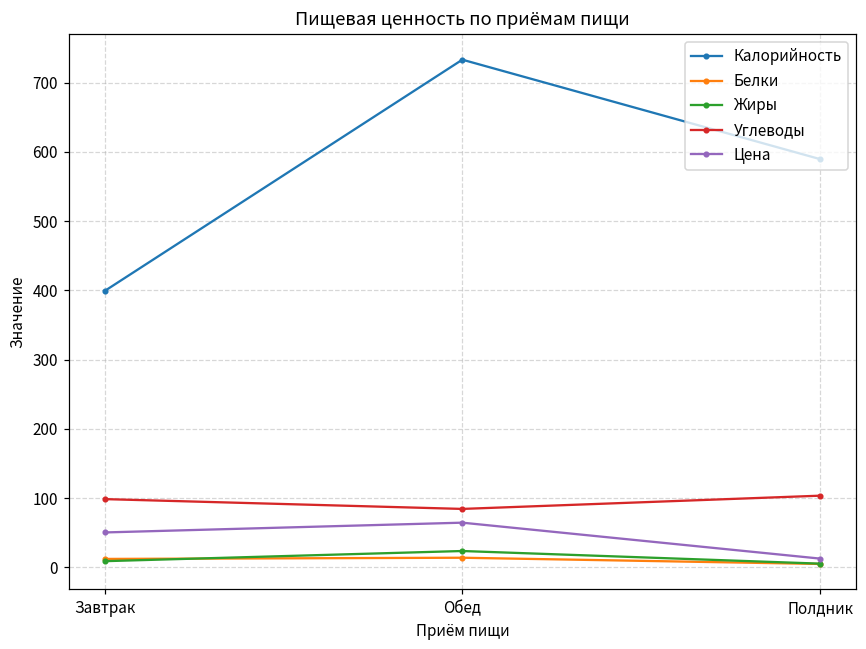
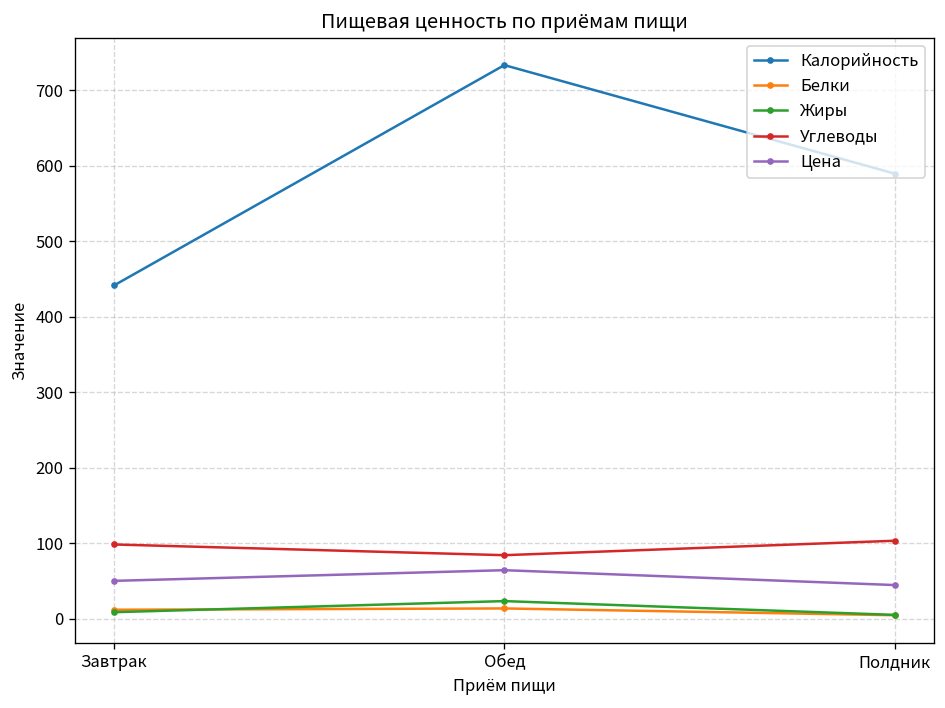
Калорийность, Завтрак: 400 -> 440
Цена, Полдник: 10 -> 40
